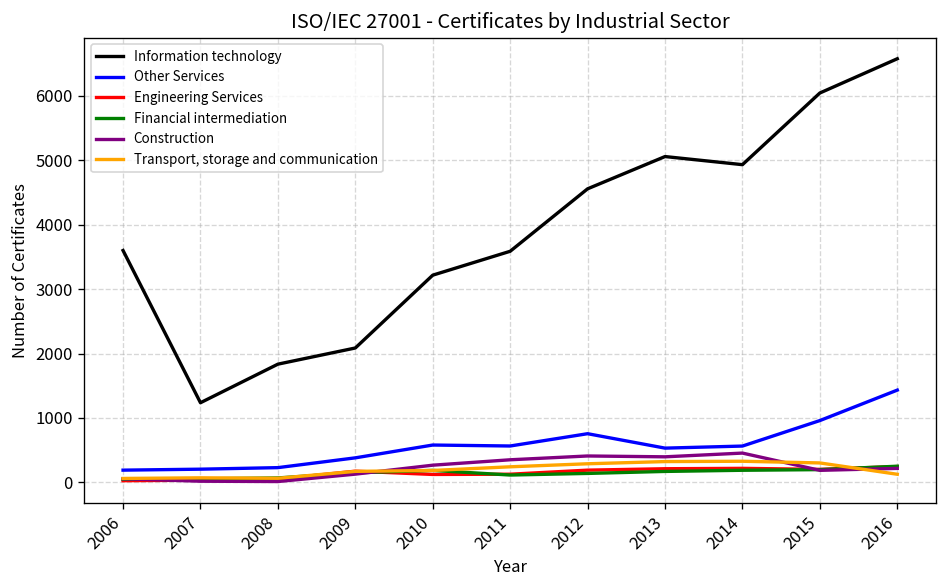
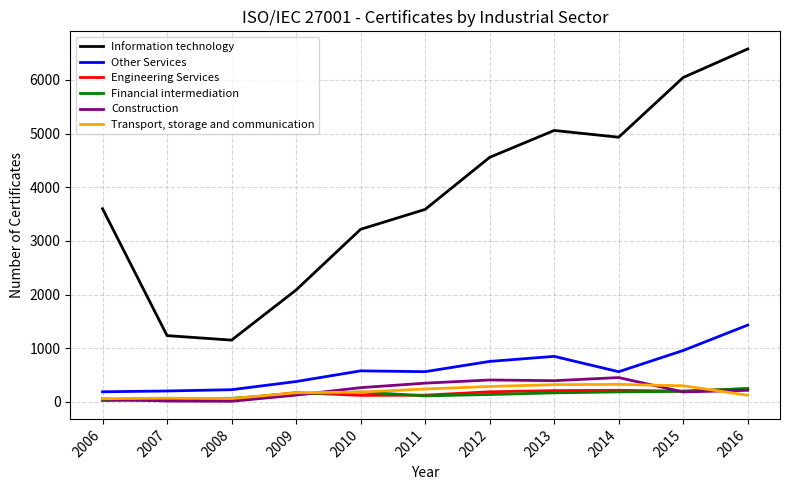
Information technology, 2008: 1800 -> 1200
Other Services, 2013: 500 -> 800
